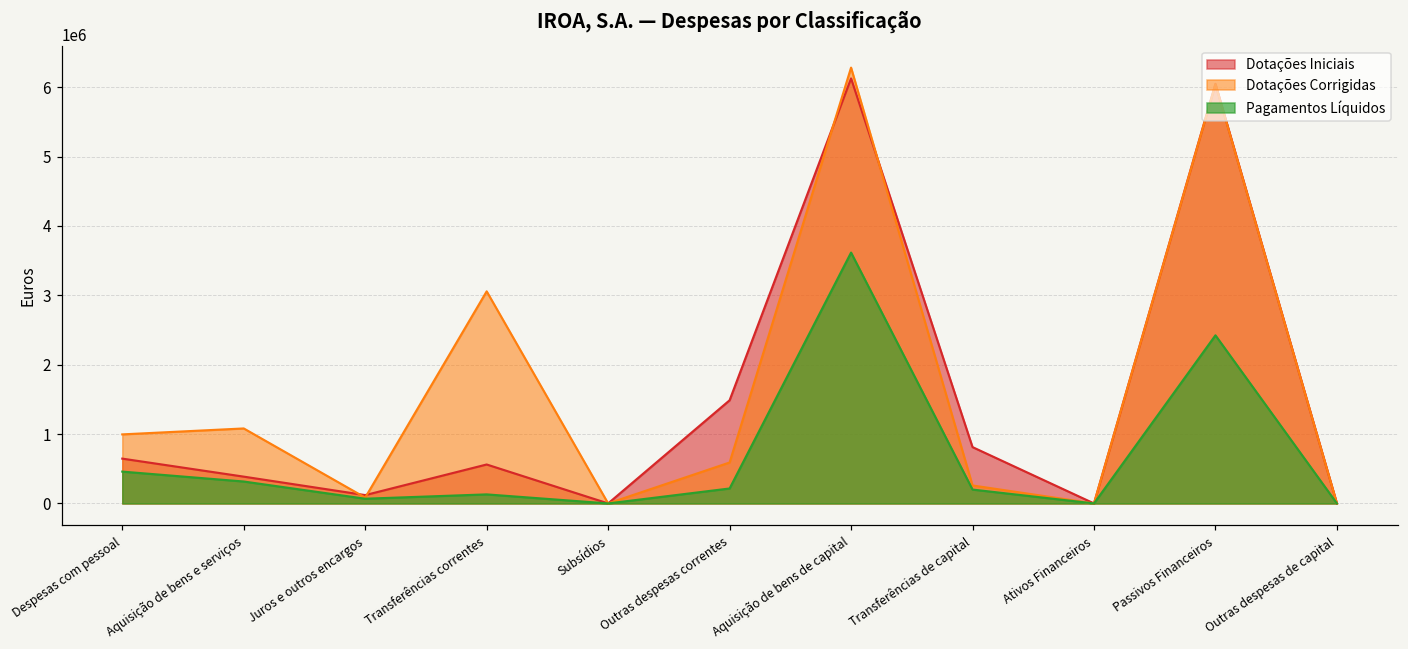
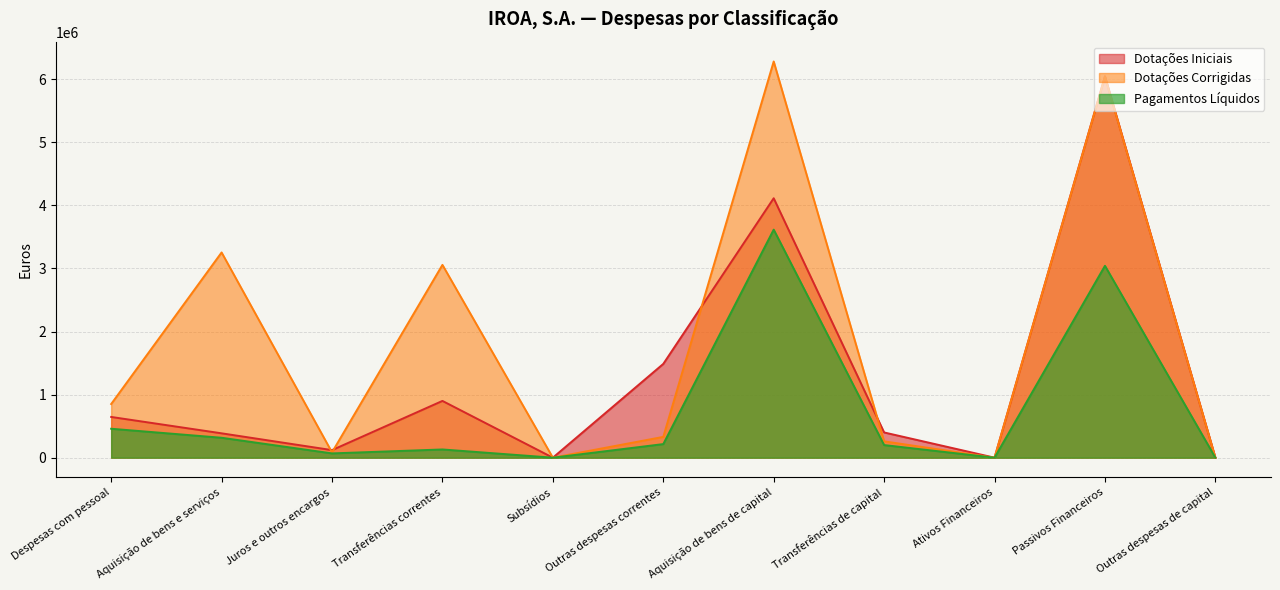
Dotações Corrigidas, Despesas com pessoal: 1000000 -> 900000
Dotações Corrigidas, Aquisição de bens e serviços: 1100000 -> 3300000
Dotações Iniciais, Transferências correntes: 600000 -> 900000
Dotações Corrigidas, Outras despesas correntes: 600000 -> 300000
Dotações Iniciais, Aquisição de bens de capital: 6100000 -> 4100000
Dotações Iniciais, Transferências de capital: 800000 -> 400000
Pagamentos Líquidos, Passivos Financeiros: 2400000 -> 3000000
